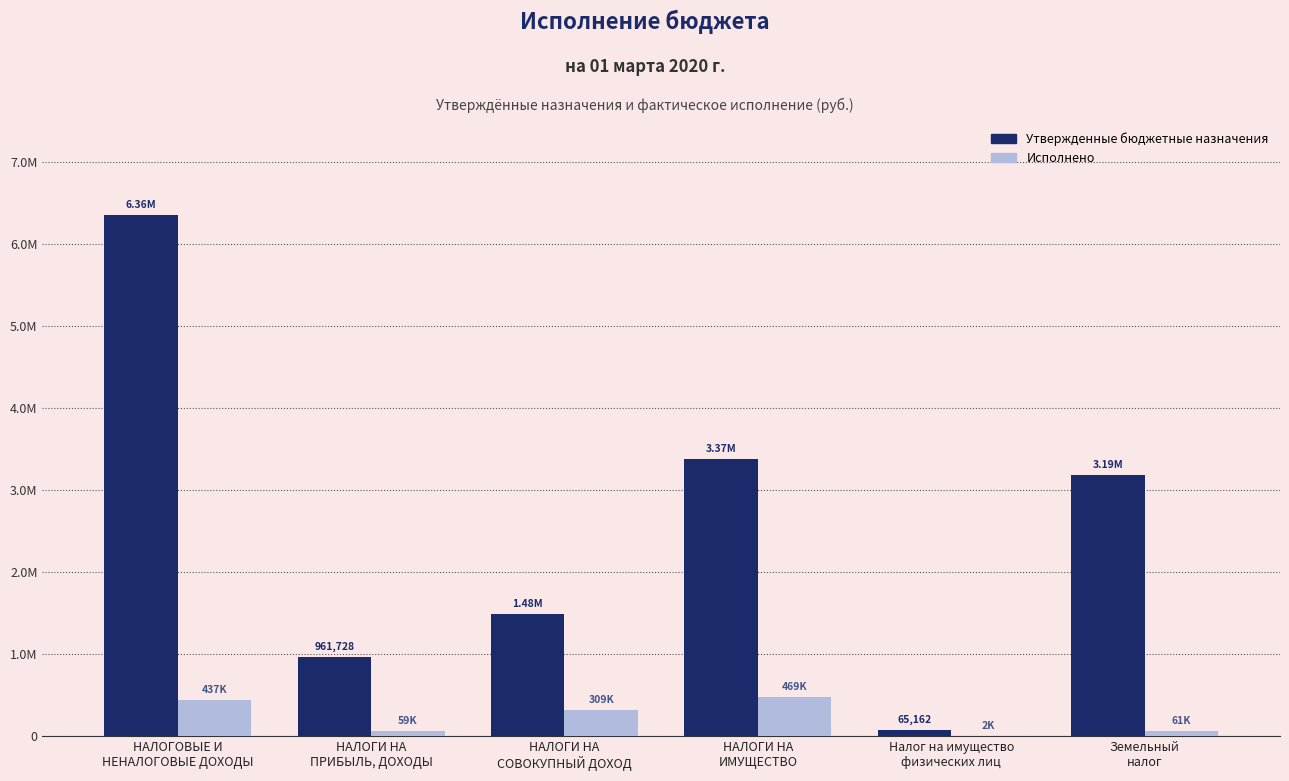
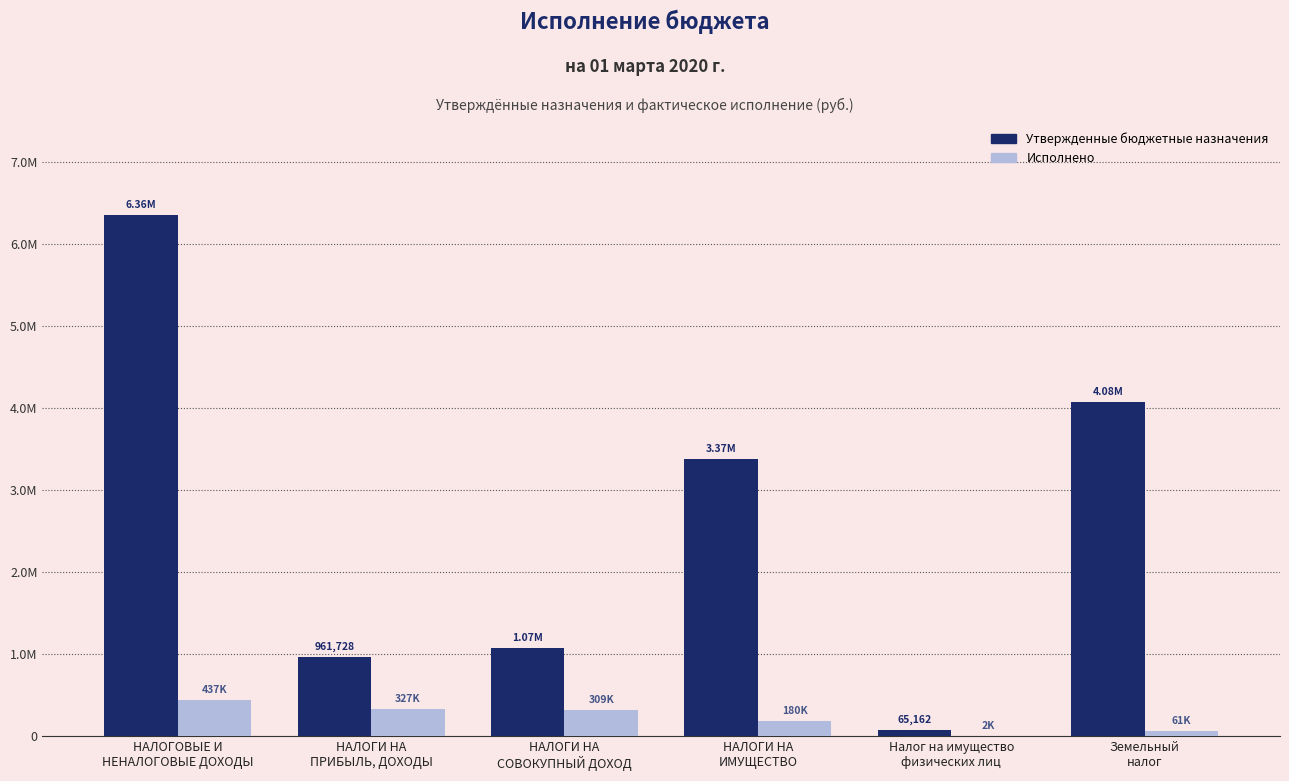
Исполнено, НАЛОГИ НА ПРИБЫЛЬ, ДОХОДЫ: 59K -> 327K
Утвержденные бюджетные назначения, НАЛОГИ НА СОВОКУПНЫЙ ДОХОД: 1.48M -> 1.07M
Исполнено, НАЛОГИ НА ИМУЩЕСТВО: 469K -> 180K
Утвержденные бюджетные назначения, Земельный налог: 3.19M -> 4.08M
